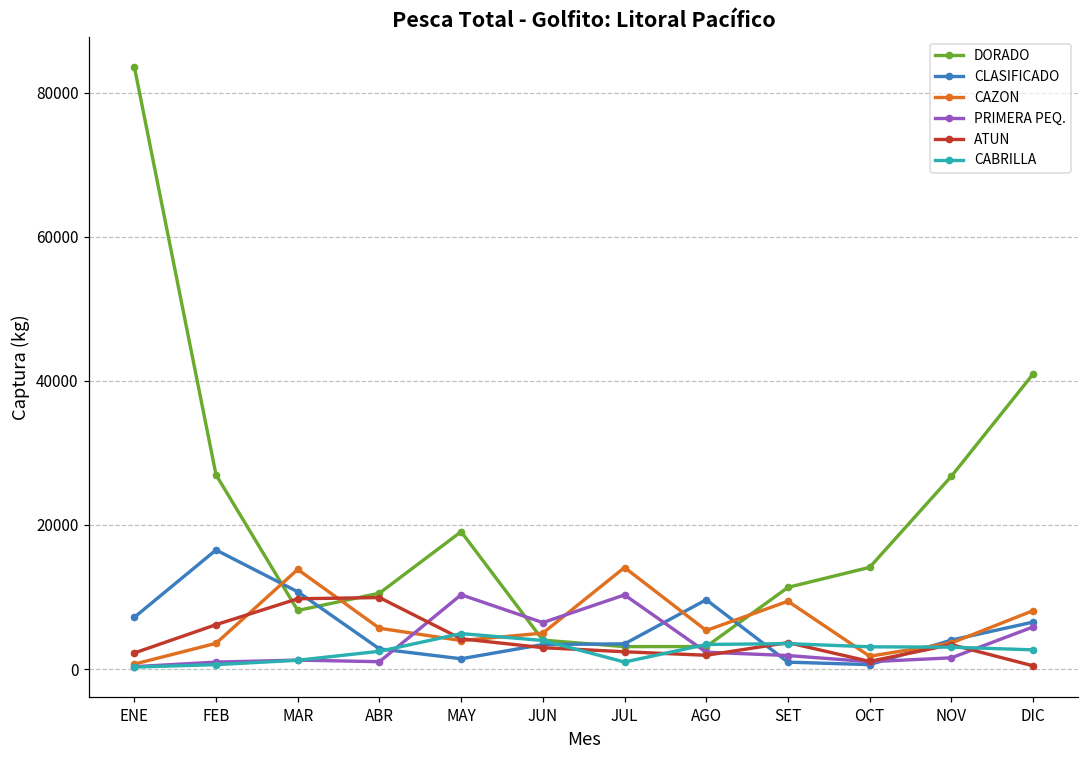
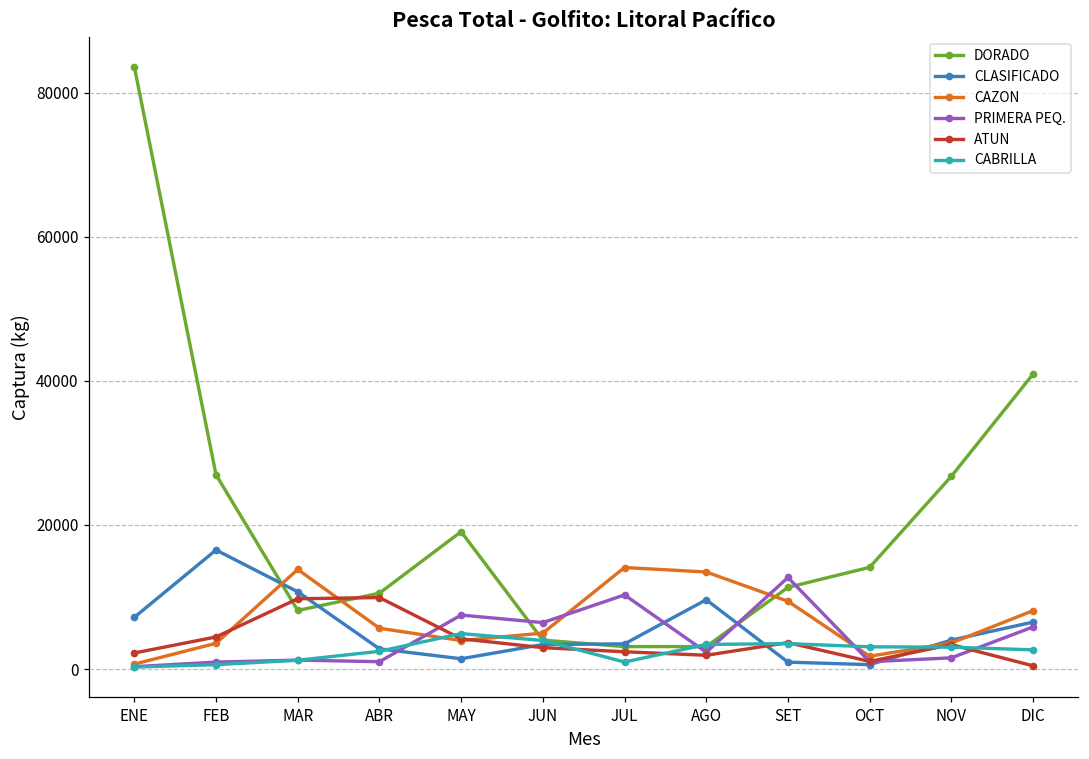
ATUN, FEB: 6000 -> 4000
PRIMERA PEQ., MAY: 10000 -> 7000
CAZON, AGO: 5000 -> 13000
PRIMERA PEQ., SET: 2000 -> 13000
